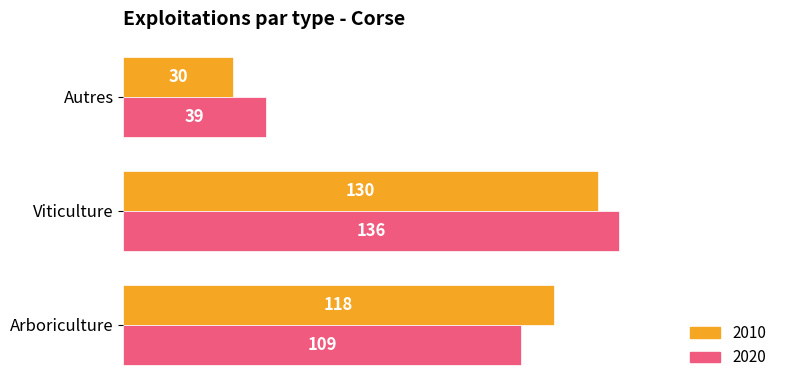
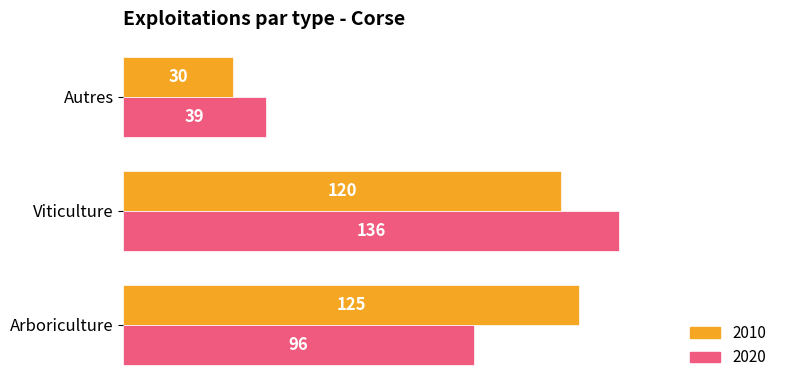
2010, Viticulture: 130 -> 120
2010, Arboriculture: 118 -> 125
2020, Arboriculture: 109 -> 96
